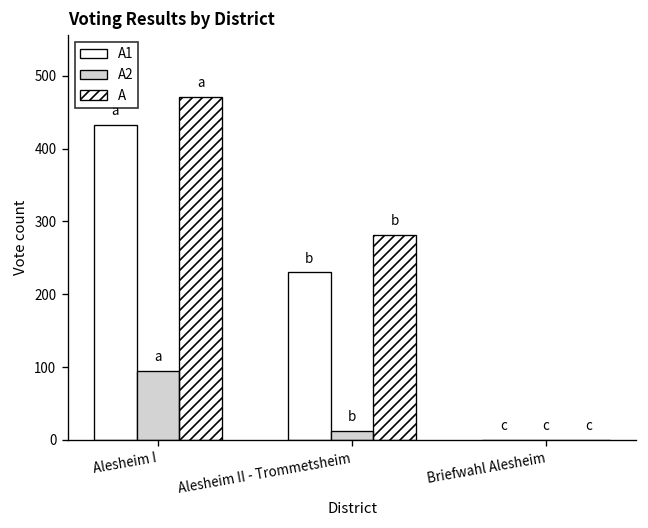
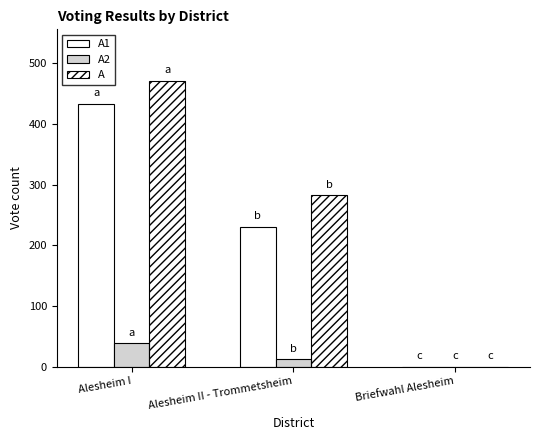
A2, Alesheim I: 100 -> 40
